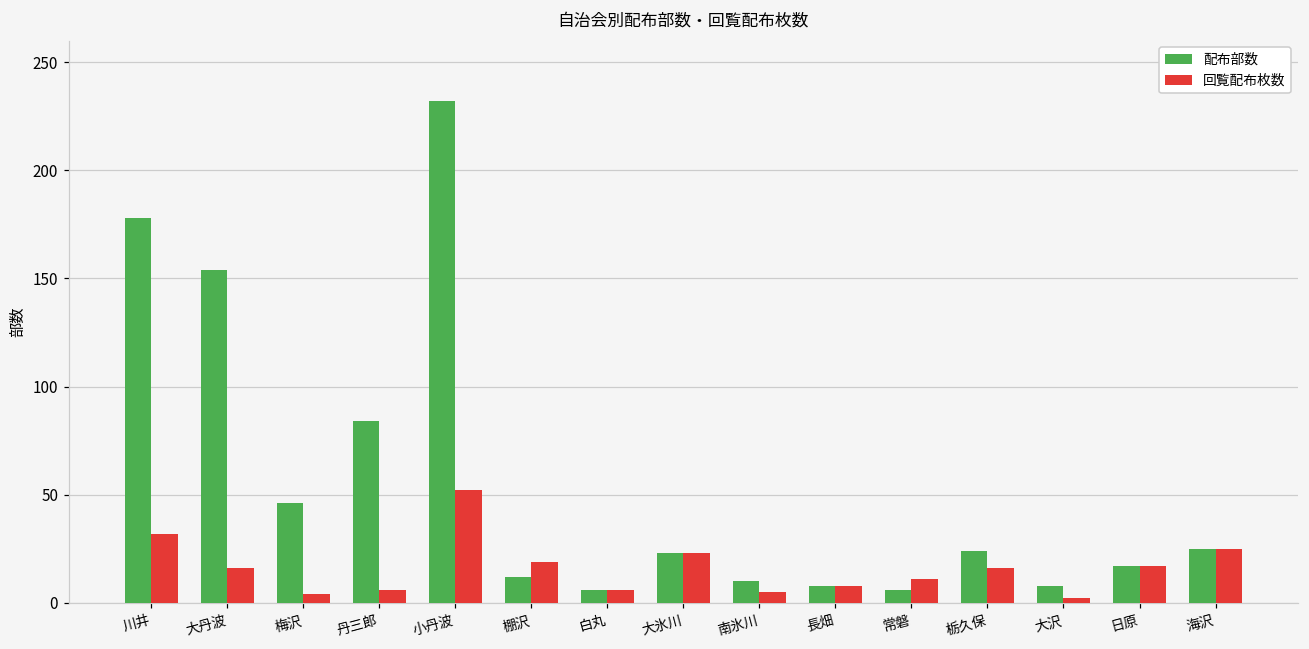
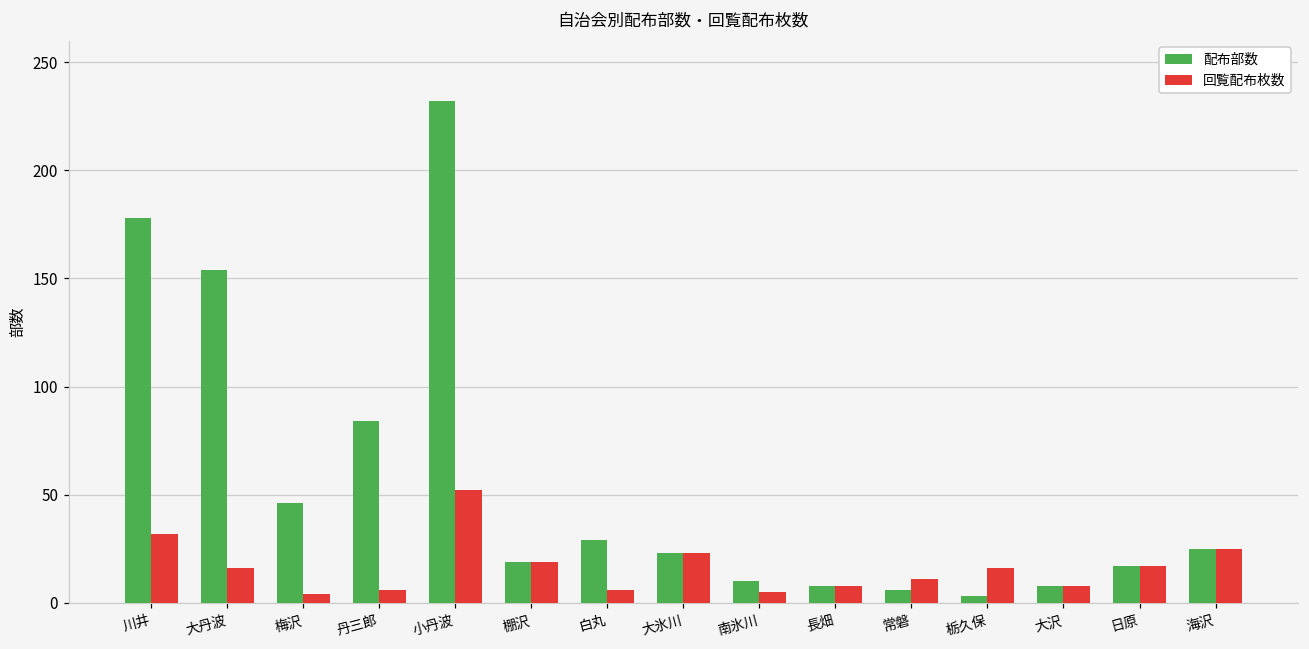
配布部数, 棚沢: 12 -> 19
配布部数, 白丸: 6 -> 29
配布部数, 栃久保: 24 -> 3
回覧配布枚数, 大沢: 2 -> 8
